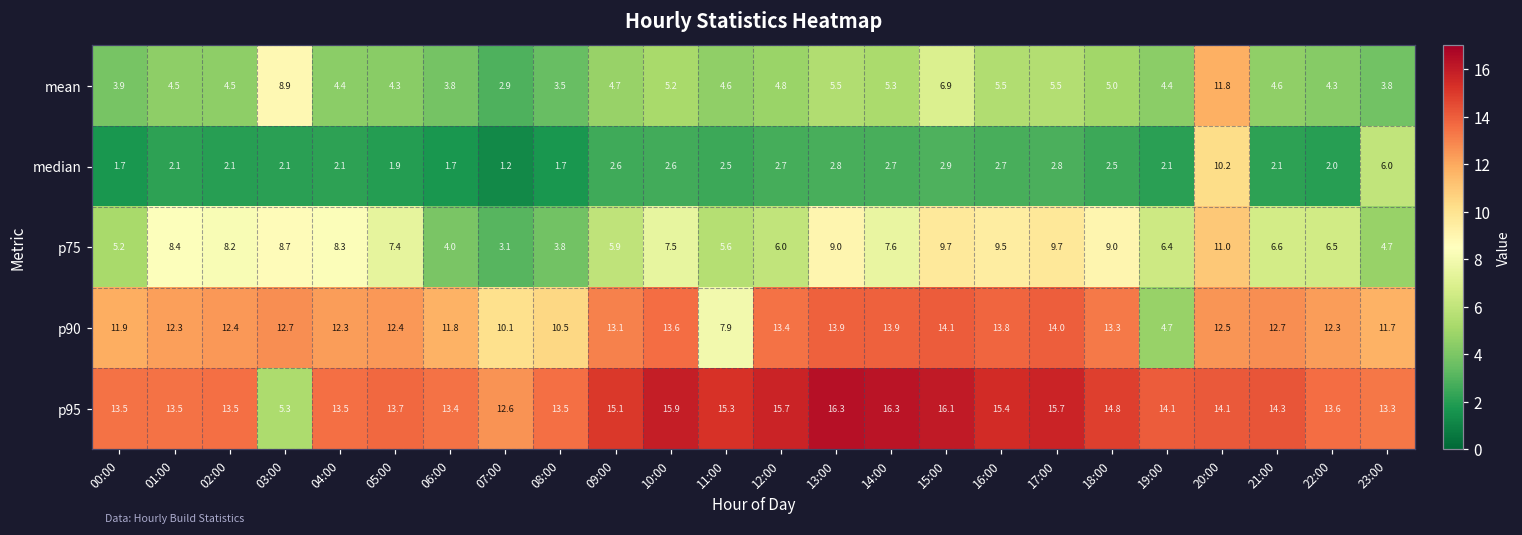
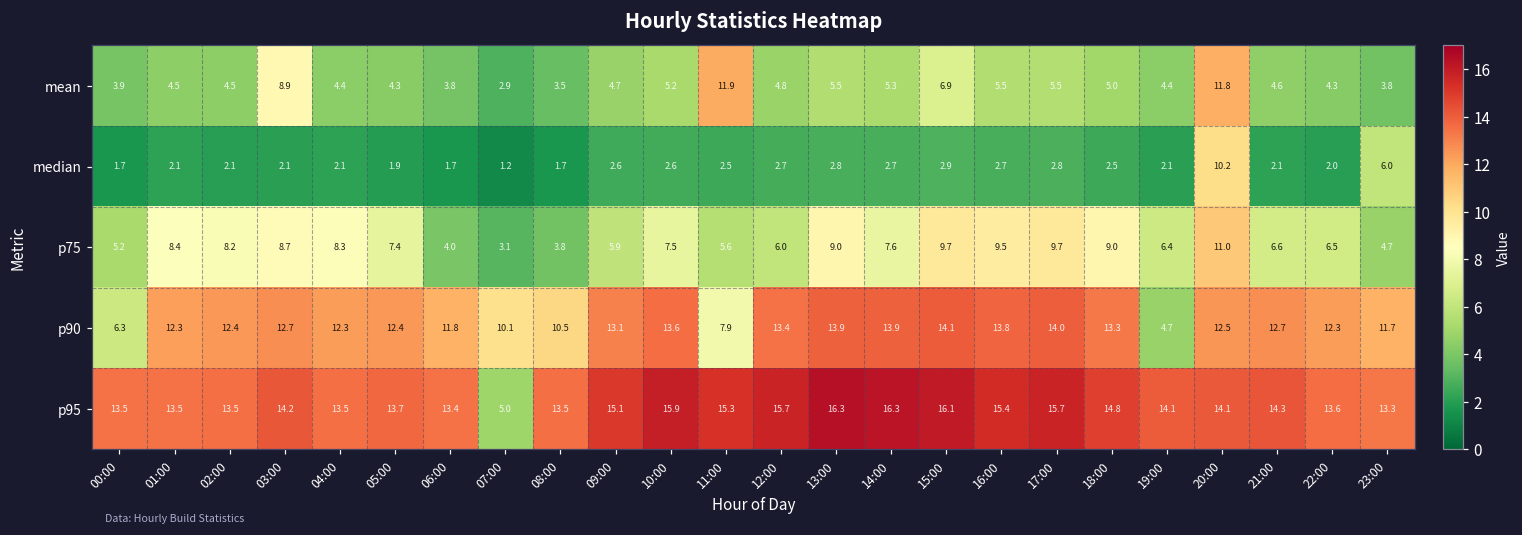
mean, 11:00: 4.6 -> 11.9
p90, 00:00: 11.9 -> 6.3
p95, 03:00: 5.3 -> 14.2
p95, 07:00: 12.6 -> 5.0
